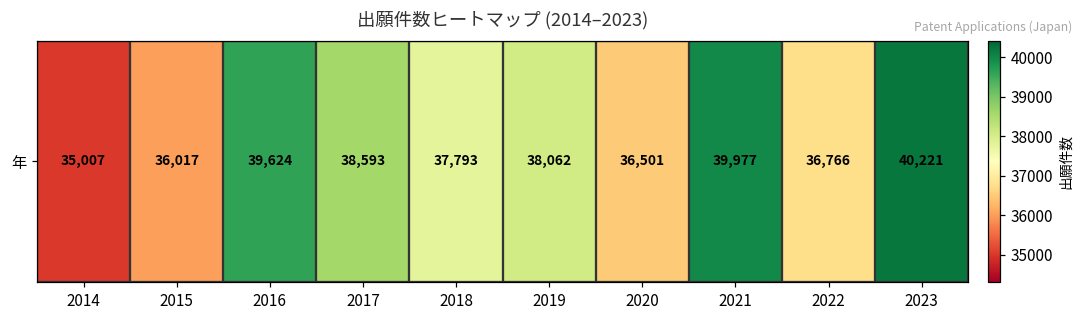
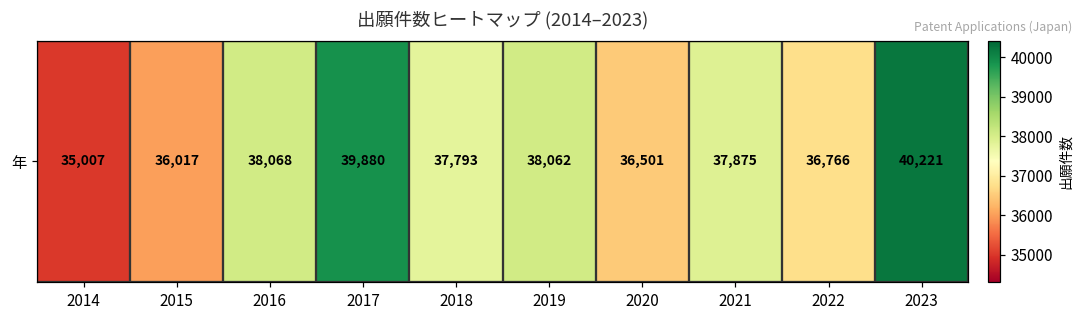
年, 2016: 39,624 -> 38,068
年, 2017: 38,593 -> 39,880
年, 2021: 39,977 -> 37,875
